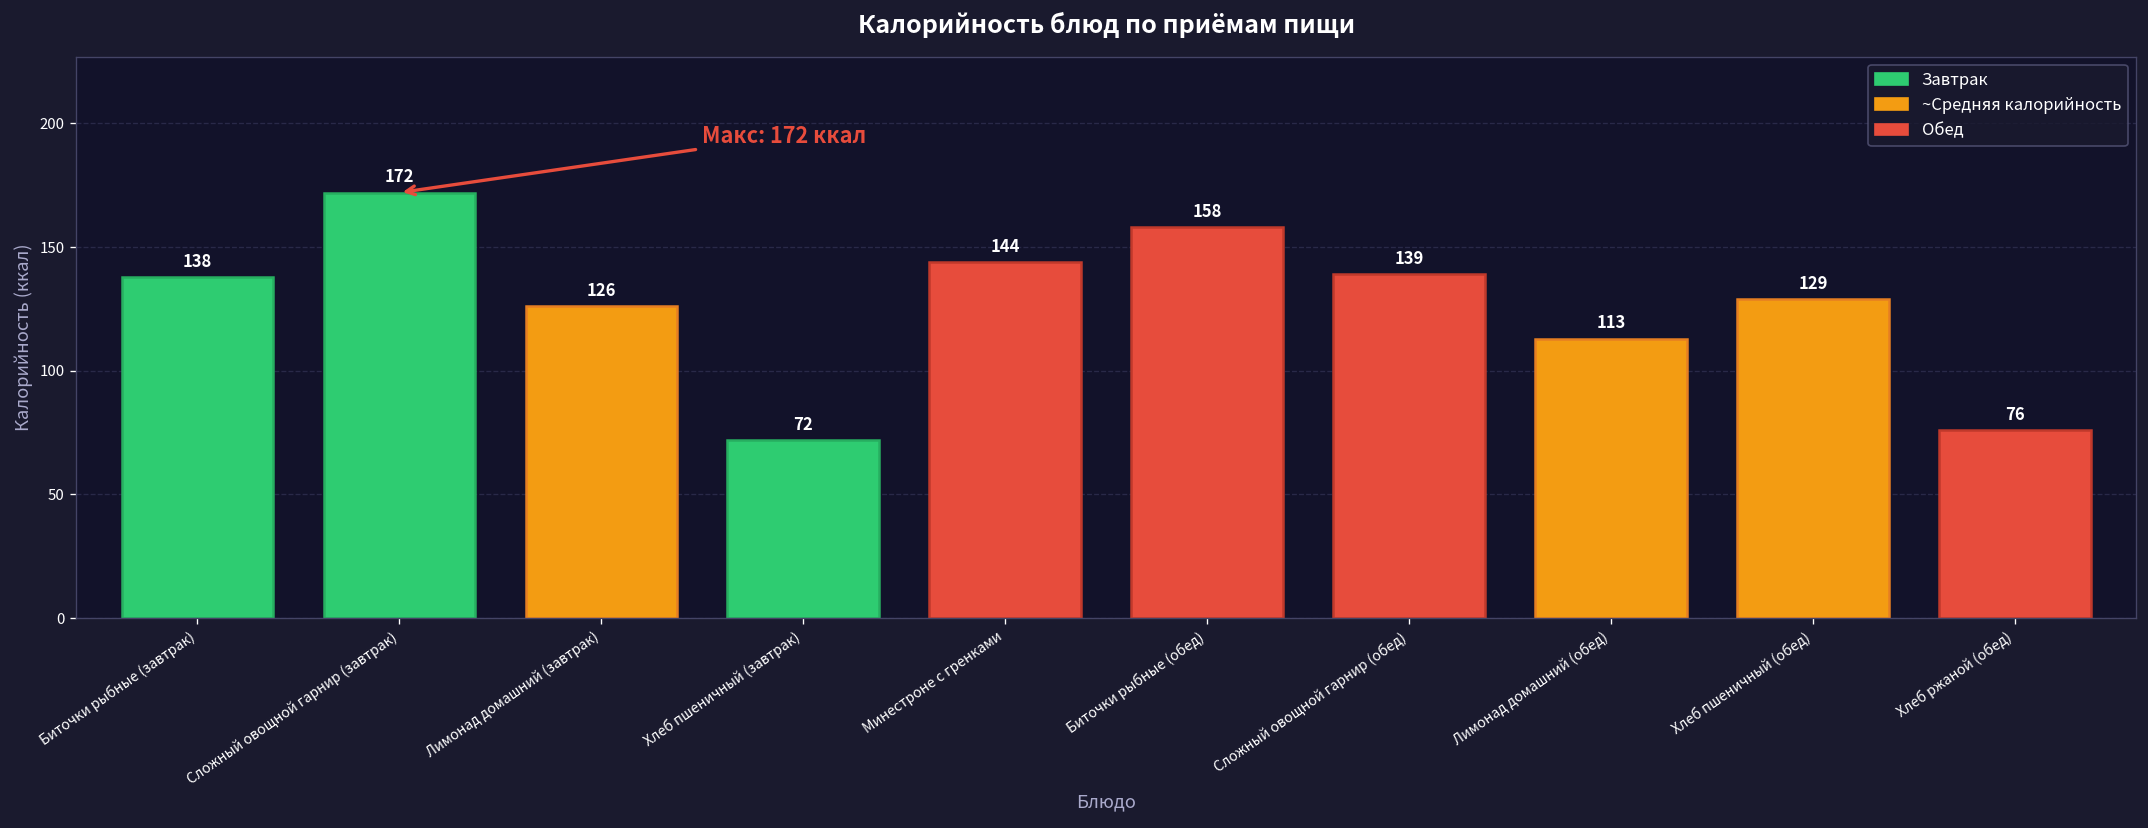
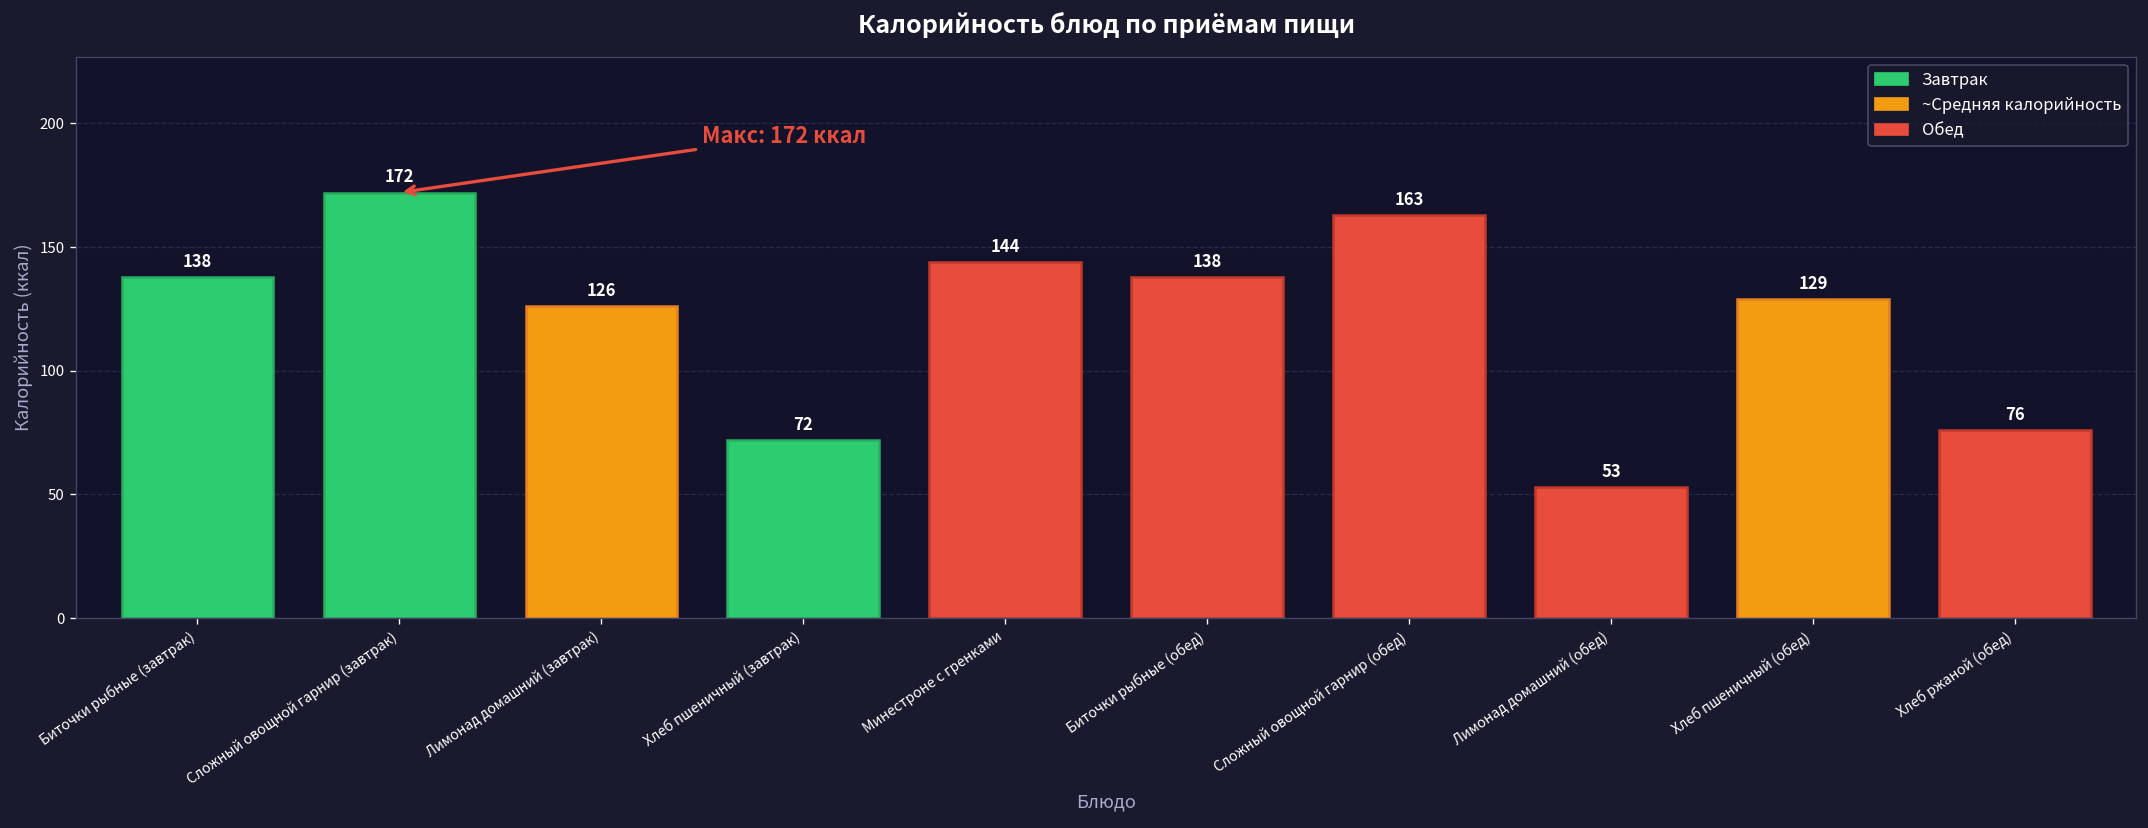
Биточки рыбные (обед): 158 -> 138
Сложный овощной гарнир (обед): 139 -> 163
Лимонад домашний (обед): 113 -> 53
